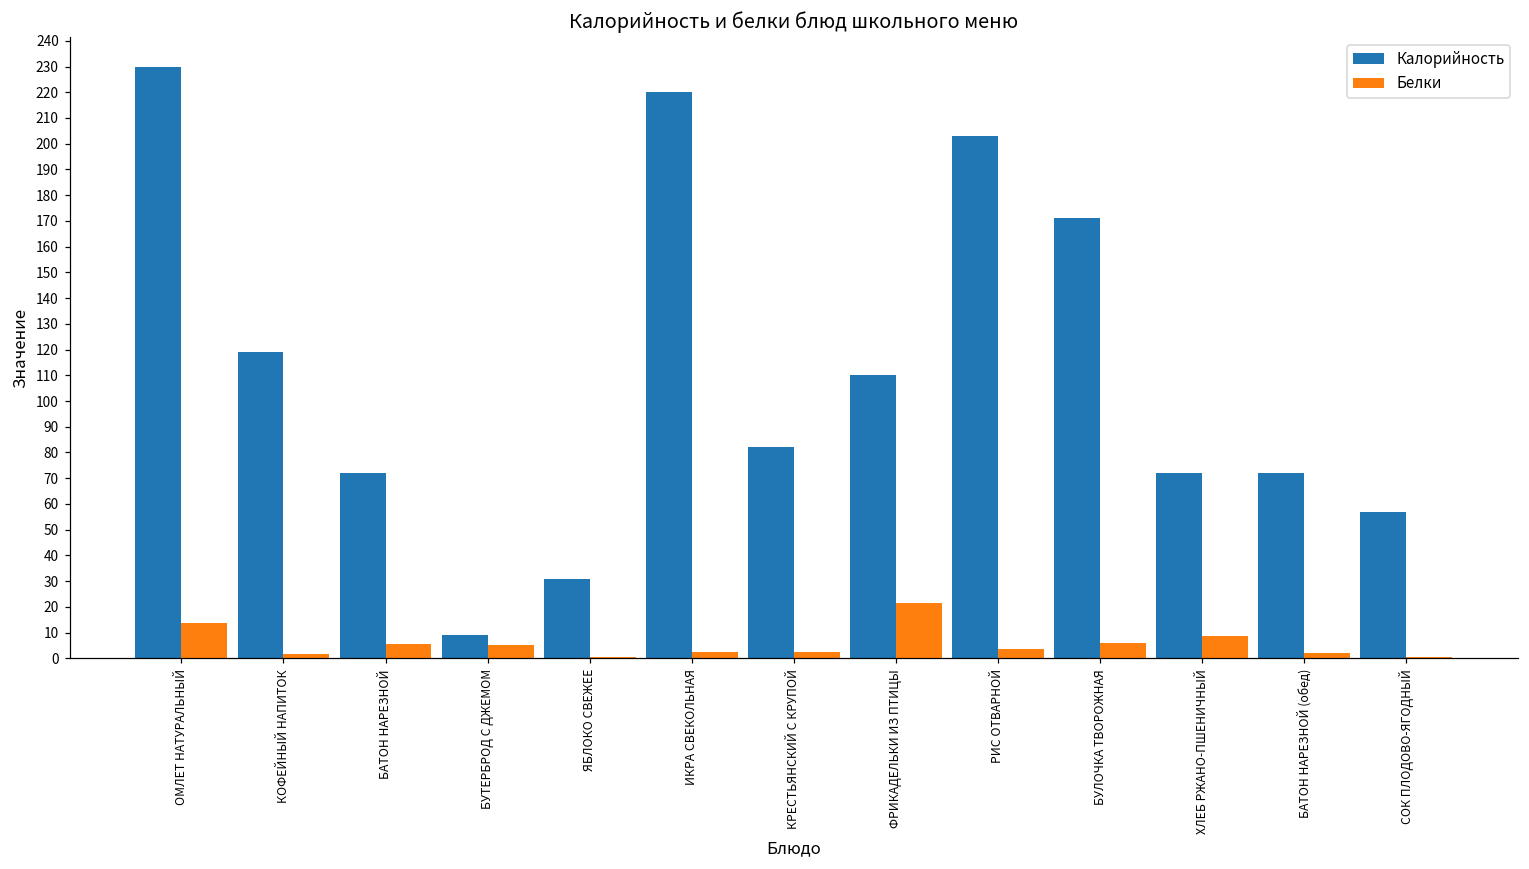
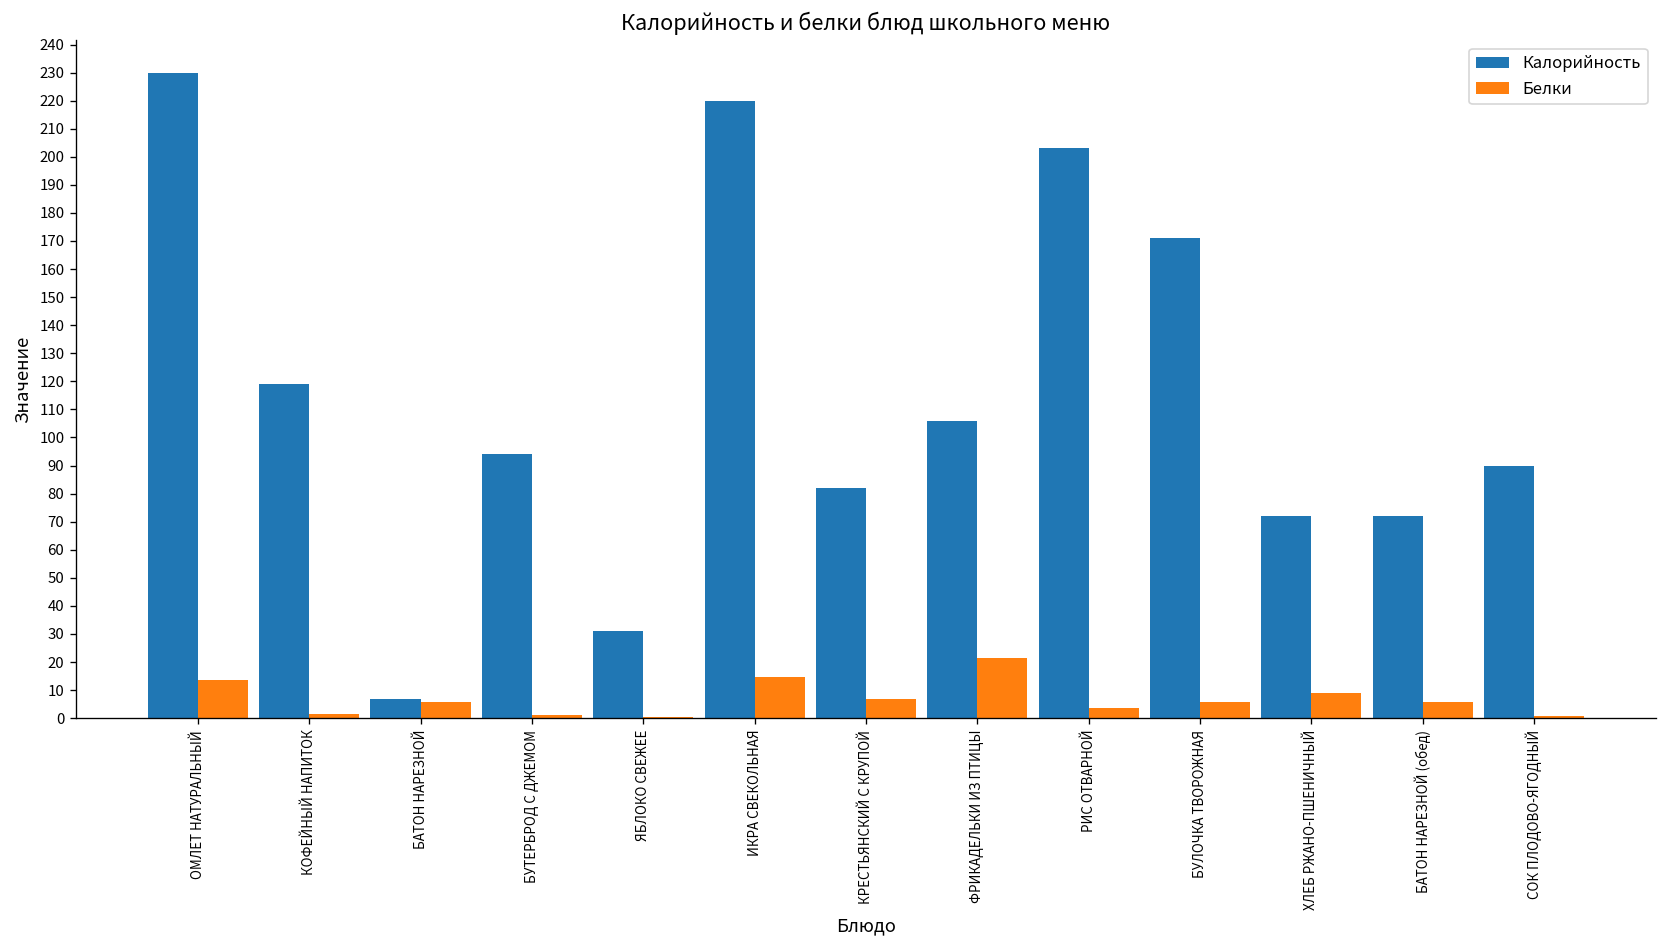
Калорийность, БАТОН НАРЕЗНОЙ: 72 -> 7
Калорийность, БУТЕРБРОД С ДЖЕМОМ: 9 -> 94
Белки, БУТЕРБРОД С ДЖЕМОМ: 5 -> 1
Белки, ИКРА СВЕКОЛЬНАЯ: 3 -> 15
Белки, КРЕСТЬЯНСКИЙ С КРУПОЙ: 3 -> 7
Калорийность, ФРИКАДЕЛЬКИ ИЗ ПТИЦЫ: 110 -> 106
Белки, БАТОН НАРЕЗНОЙ (обед): 2 -> 6
Калорийность, СОК ПЛОДОВО-ЯГОДНЫЙ: 57 -> 90
